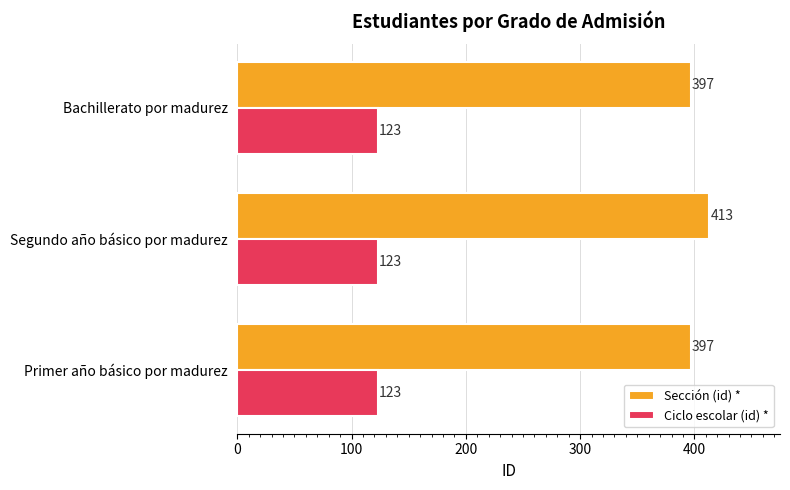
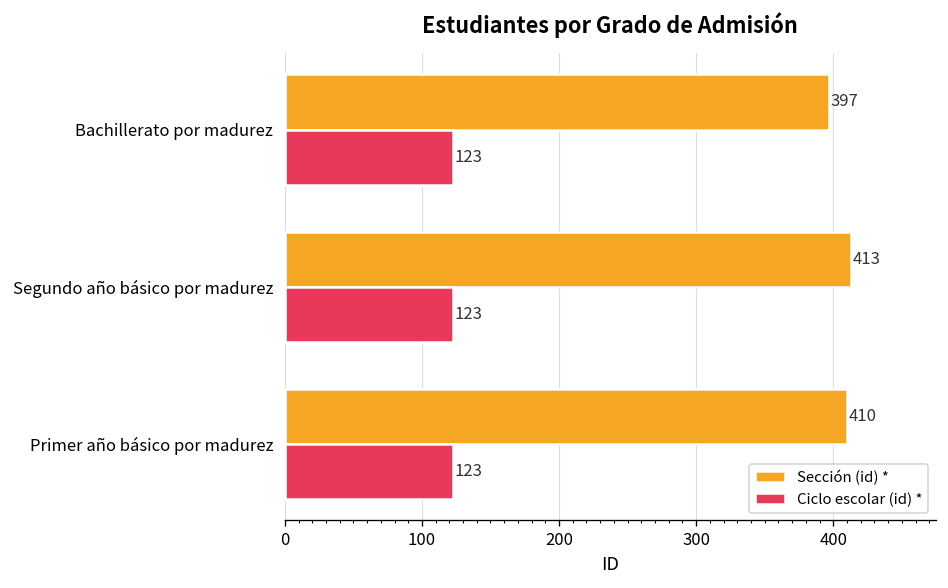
Sección (id) *, Primer año básico por madurez: 397 -> 410
